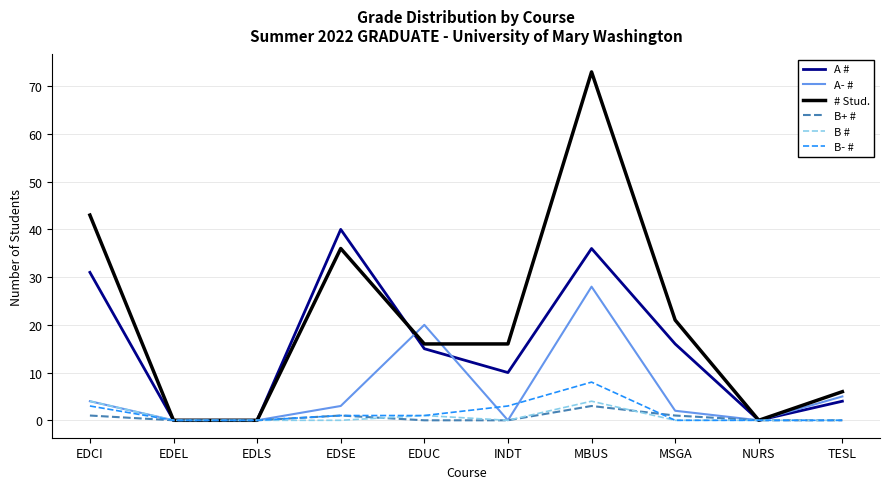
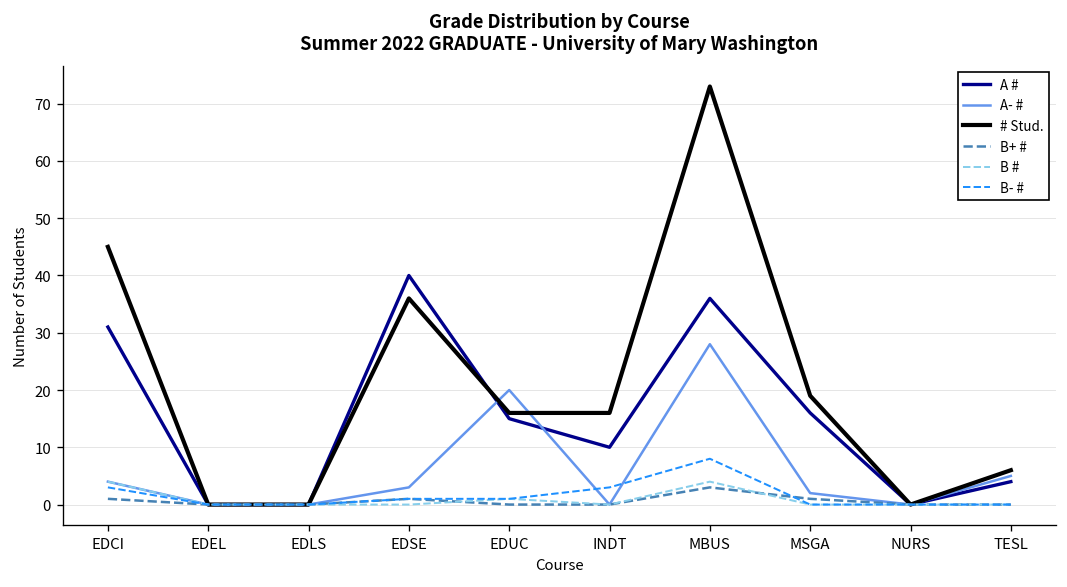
# Stud., EDCI: 43 -> 45
# Stud., MSGA: 21 -> 19
